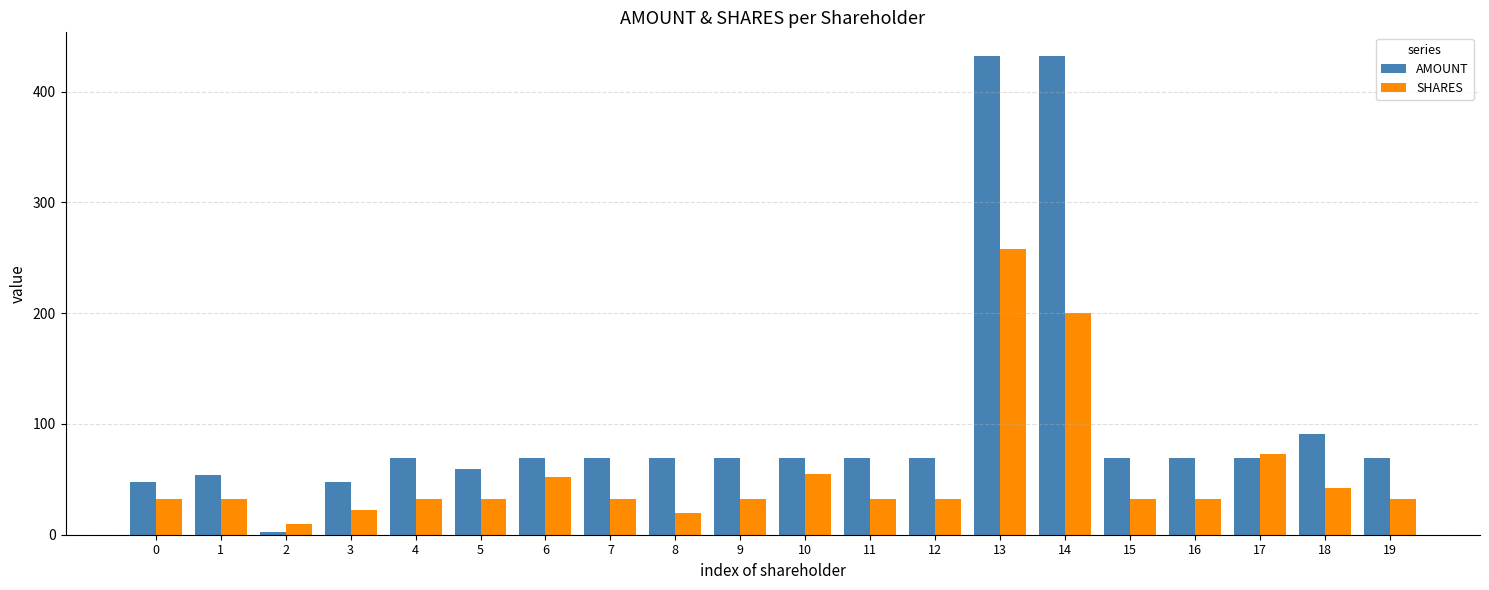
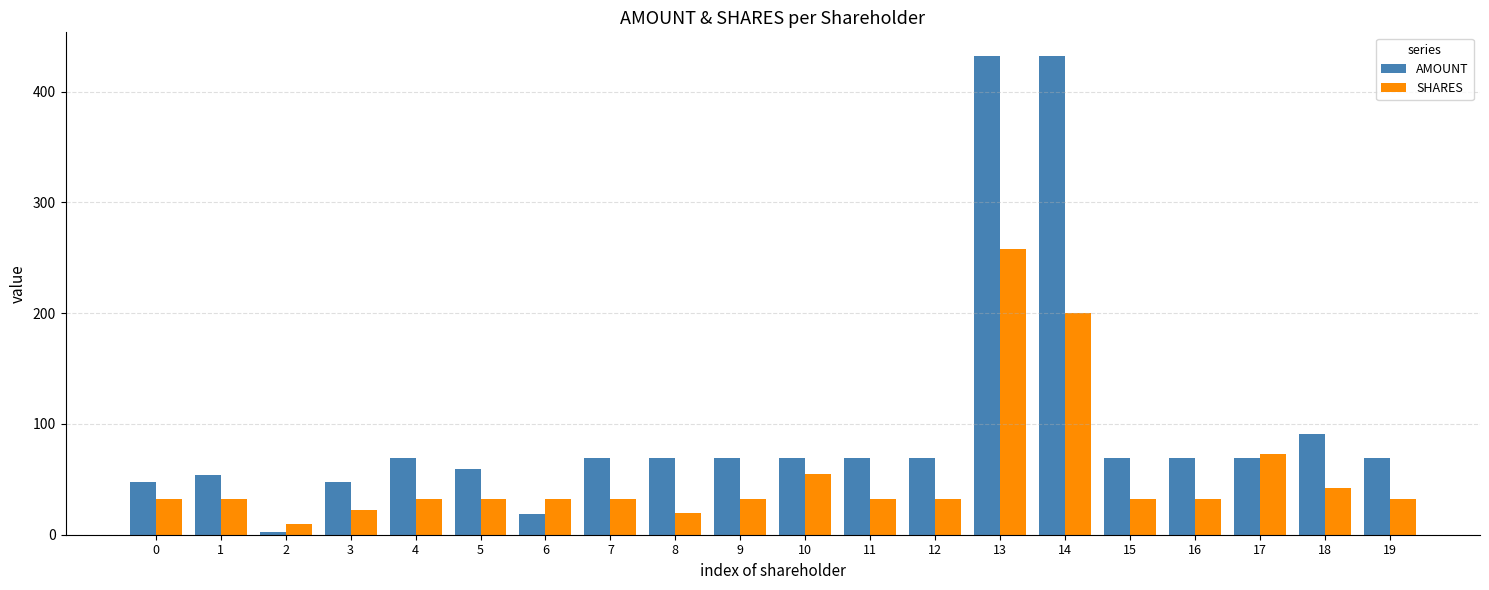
AMOUNT, 6: 69 -> 18
SHARES, 6: 52 -> 32
